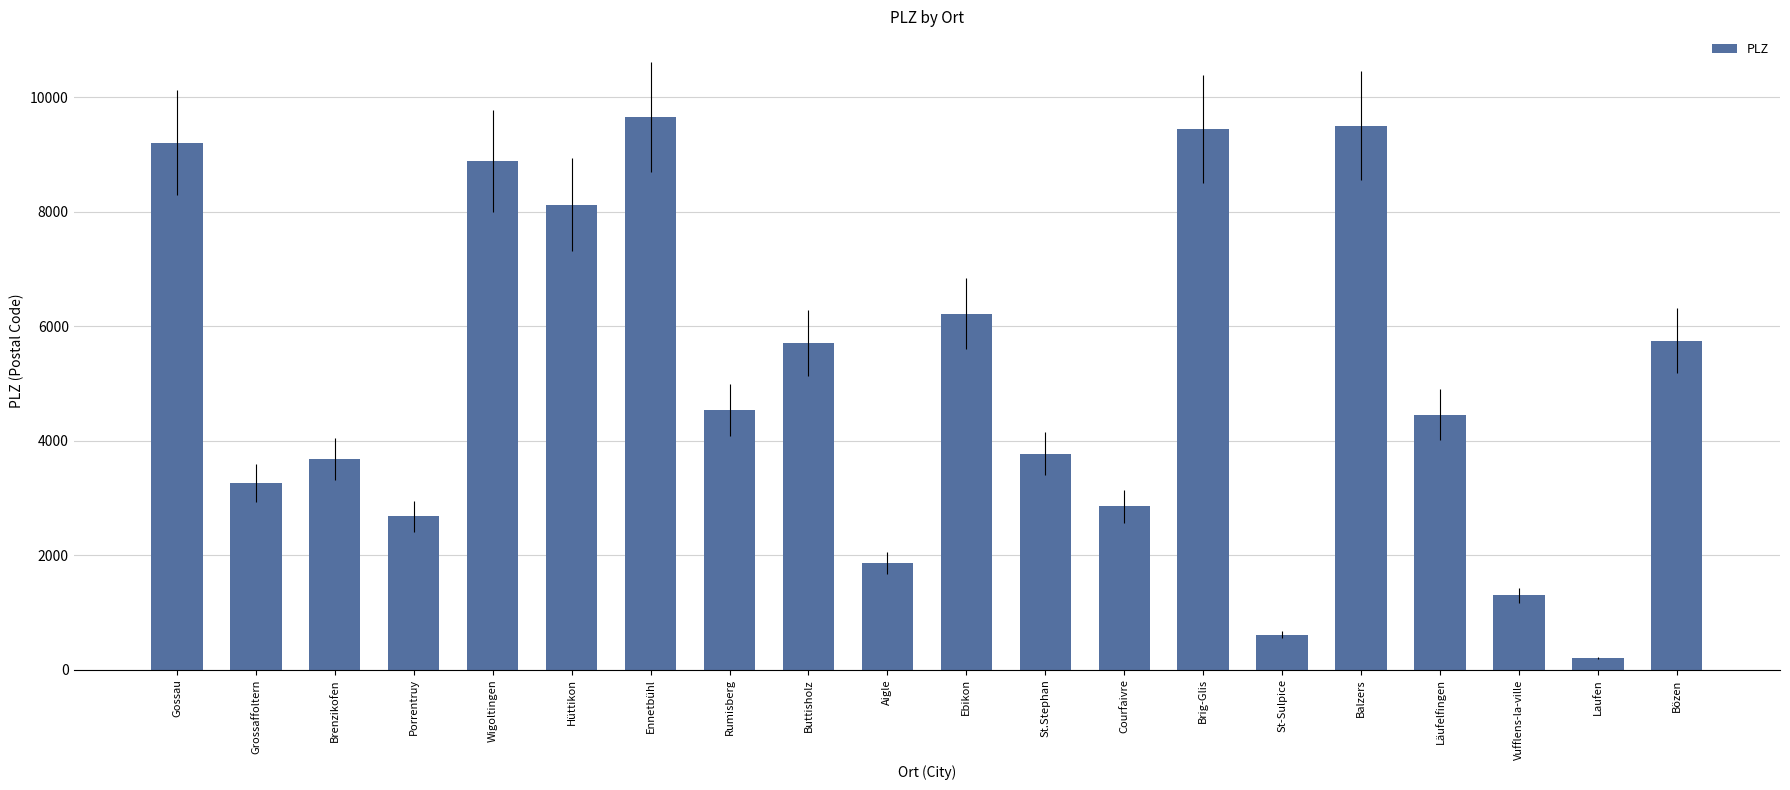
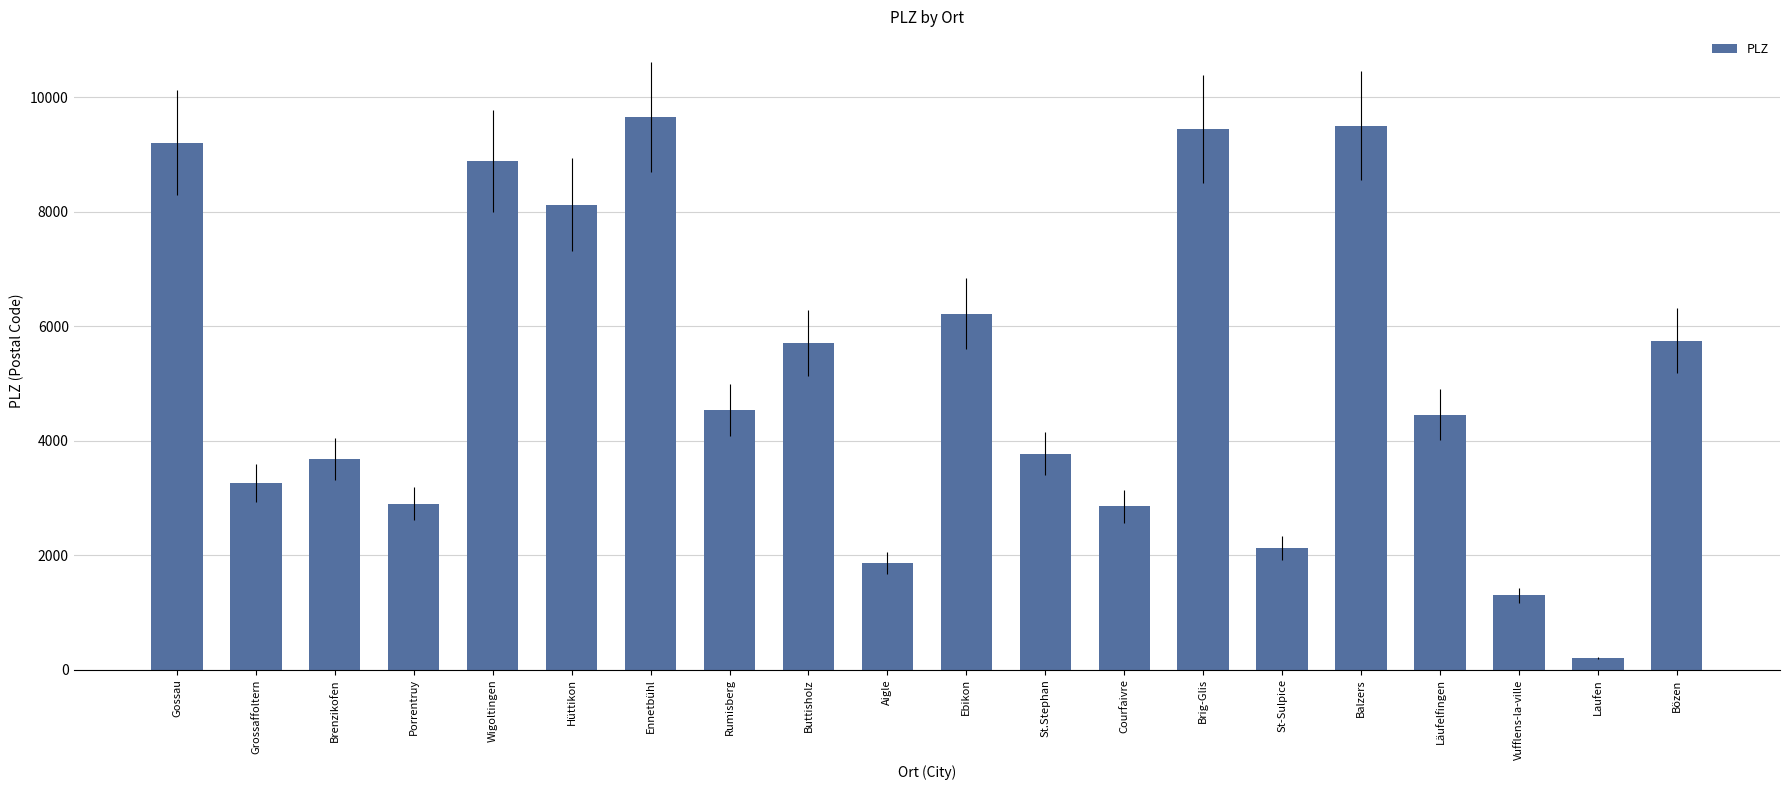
Porrentruy: 2700 -> 2900
St-Sulpice: 600 -> 2100
